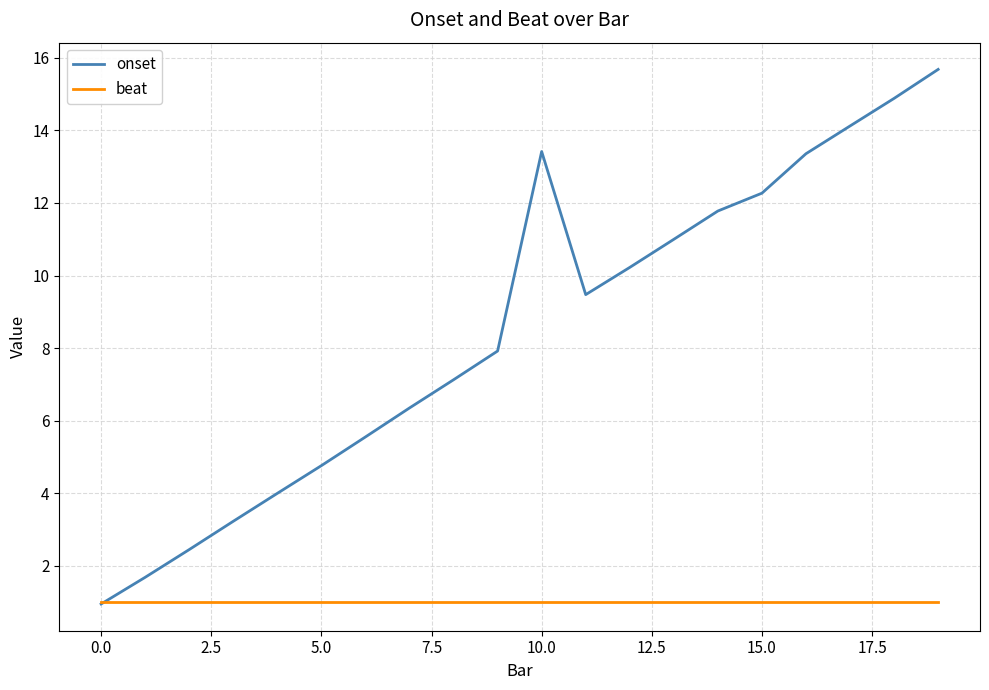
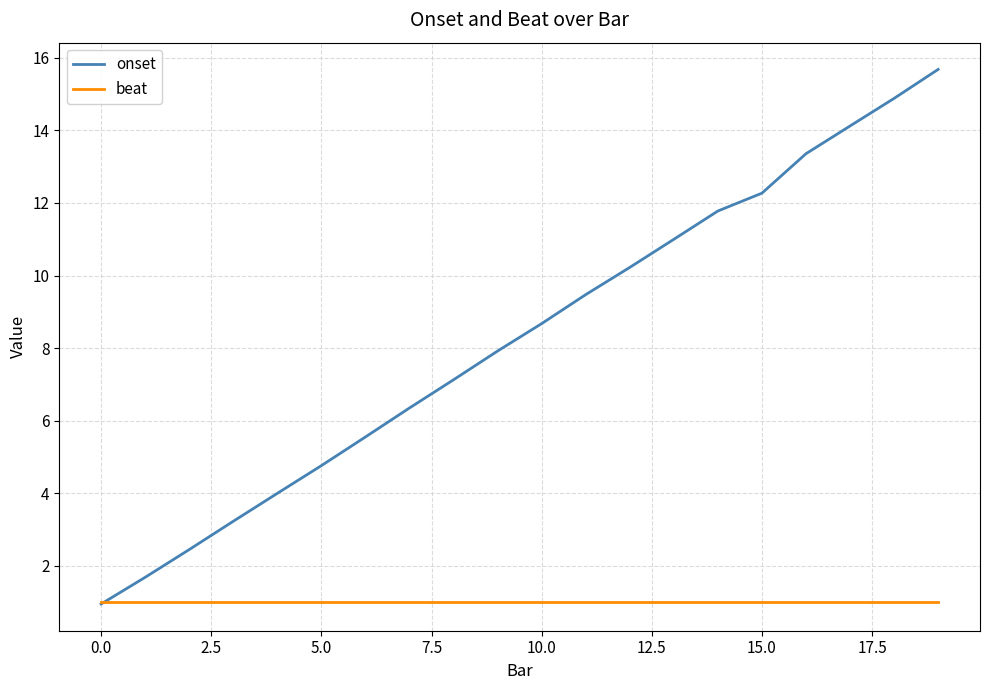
onset, 10.0: 13.4 -> 8.7
